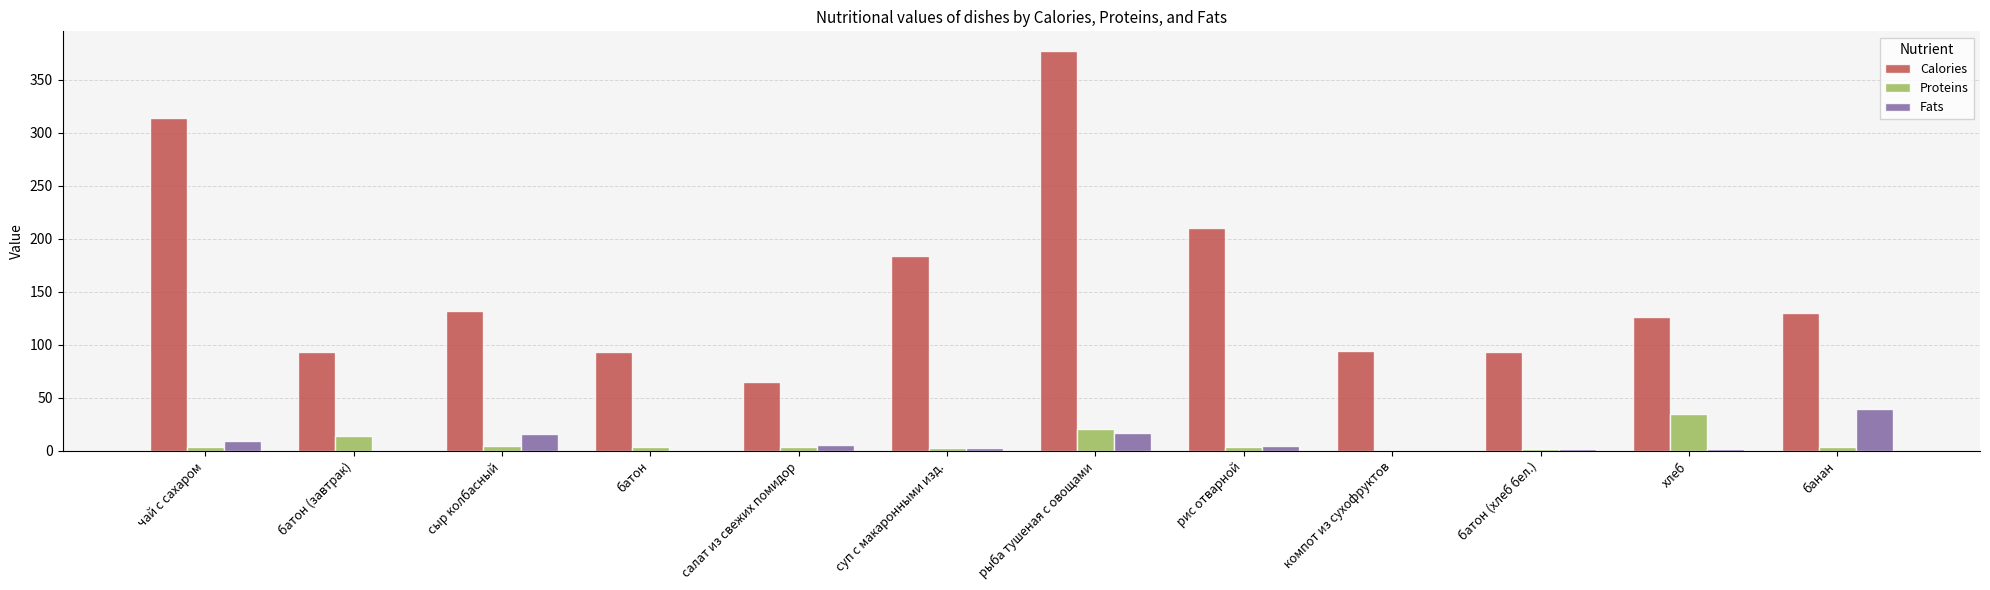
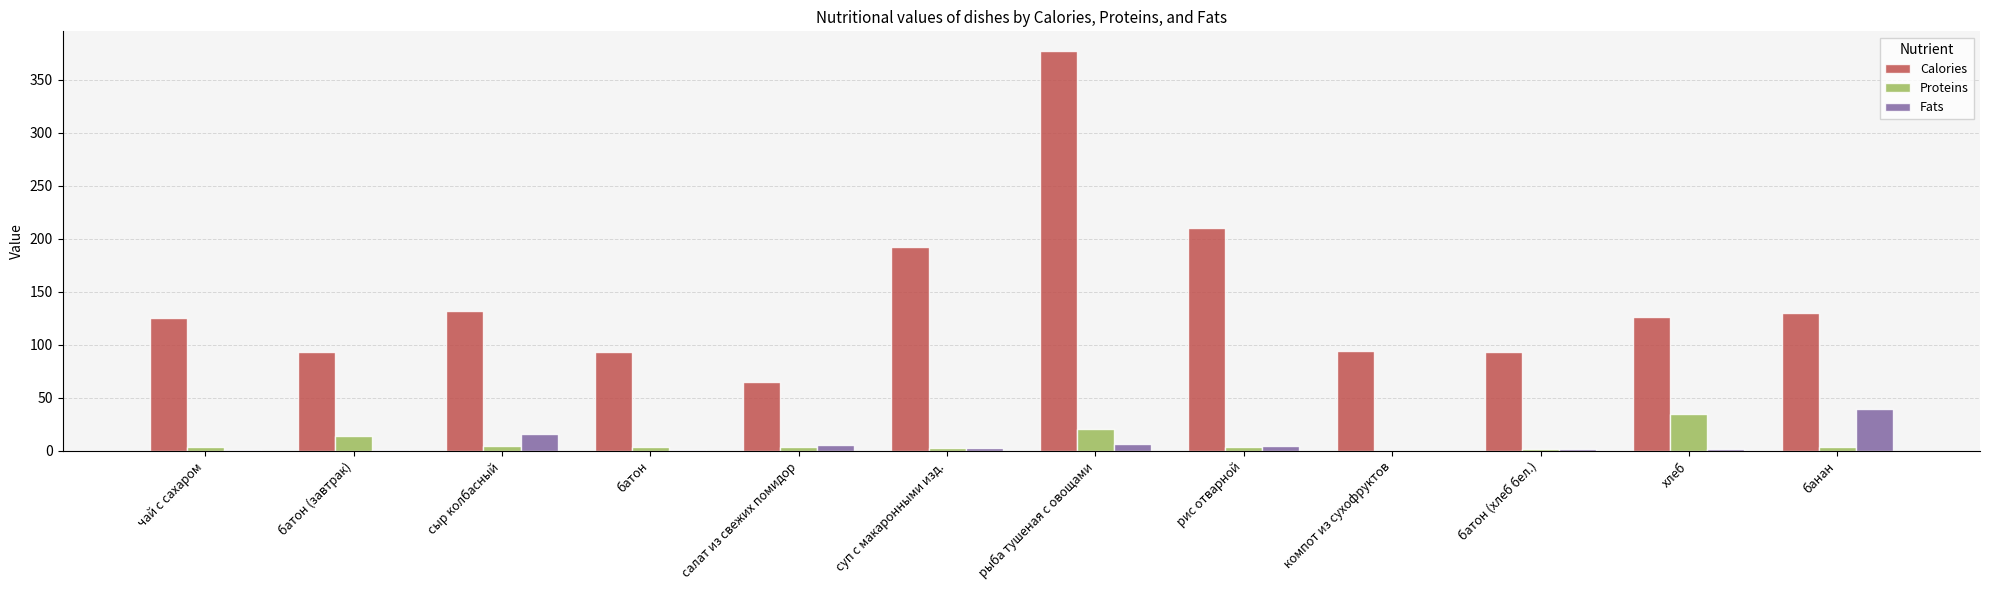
Calories, чай с сахаром: 314 -> 125
Fats, чай с сахаром: 9 -> 1
Calories, суп с макаронными изд.: 184 -> 192
Fats, рыба тушеная с овощами: 17 -> 6
